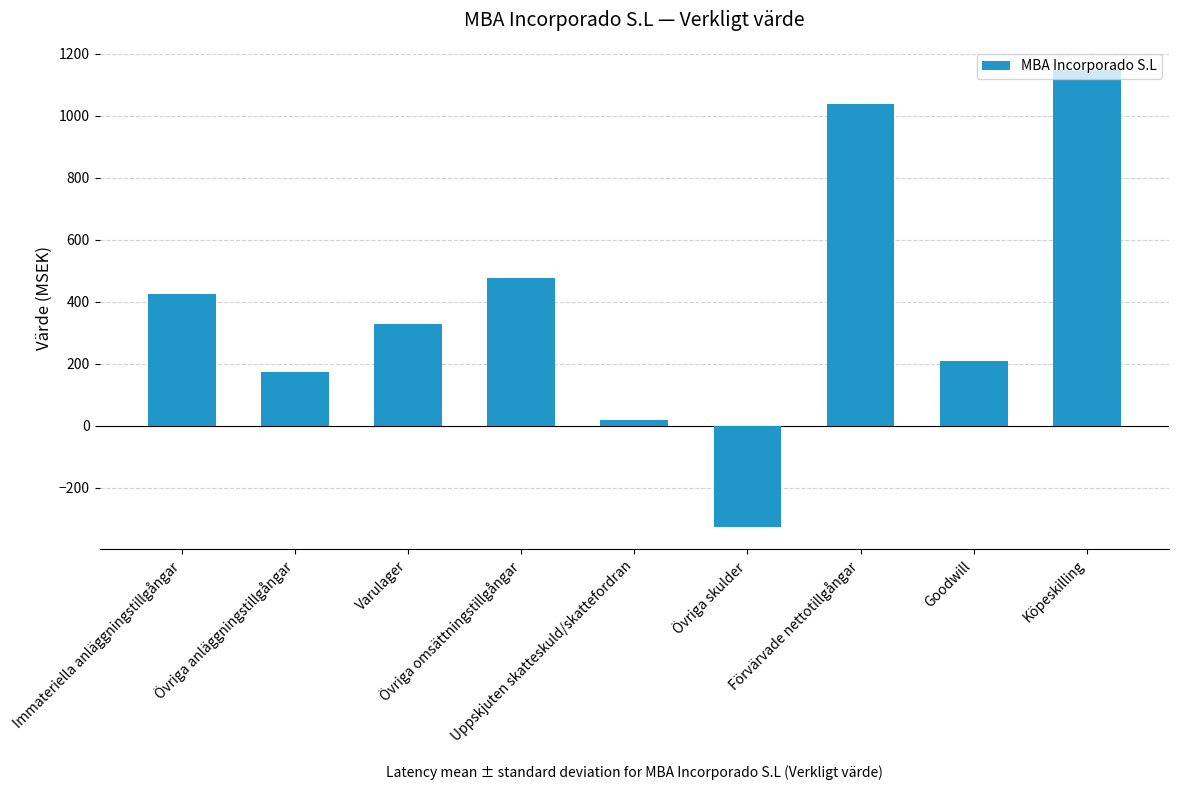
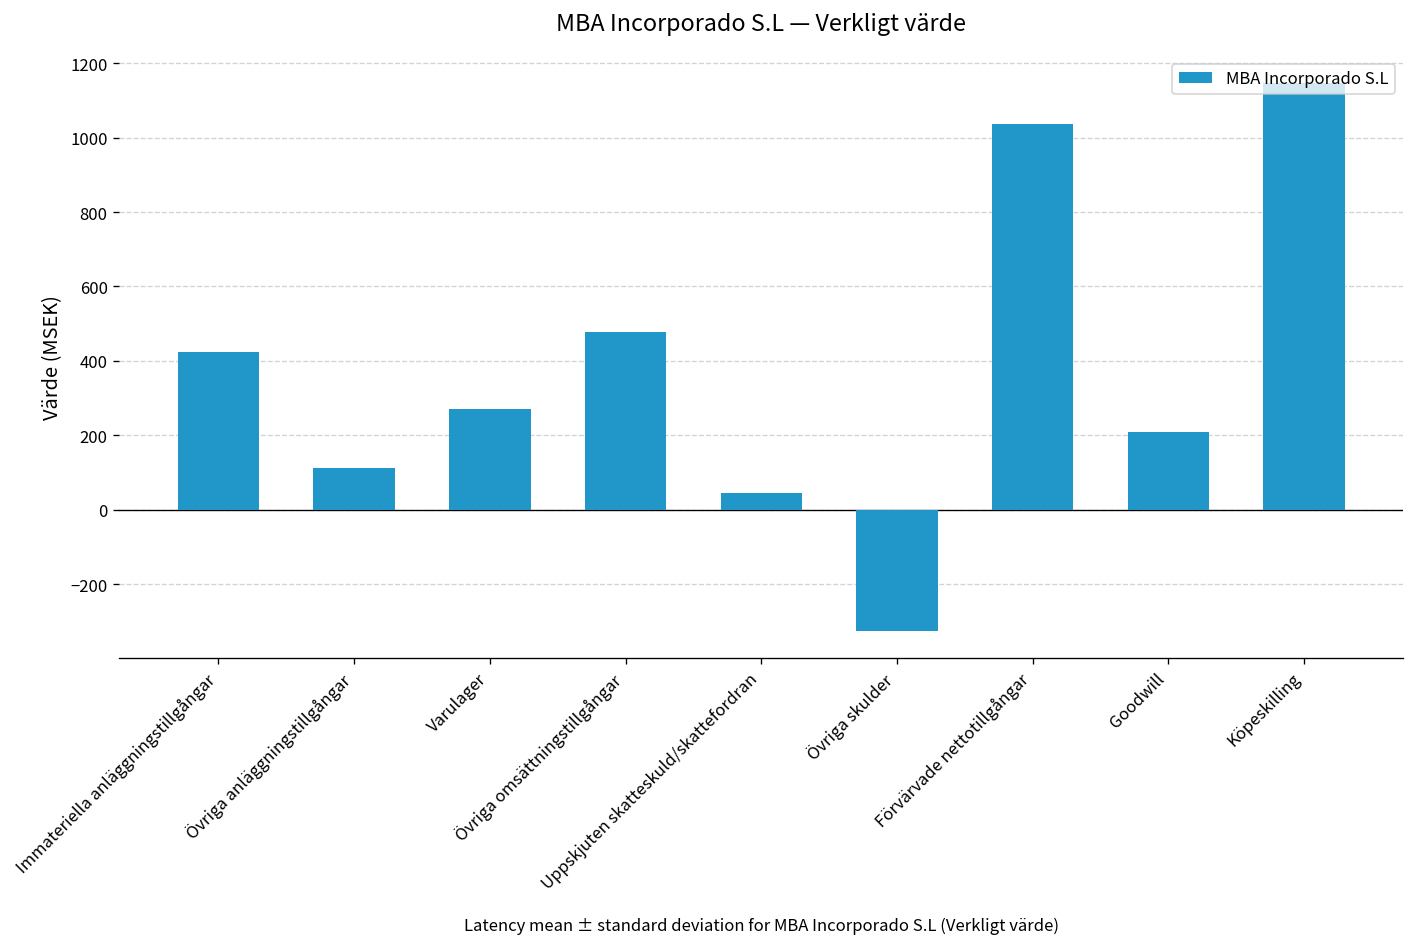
Övriga anläggningstillgångar: 170 -> 110
Varulager: 330 -> 270
Uppskjuten skatteskuld/skattefordran: 20 -> 50
